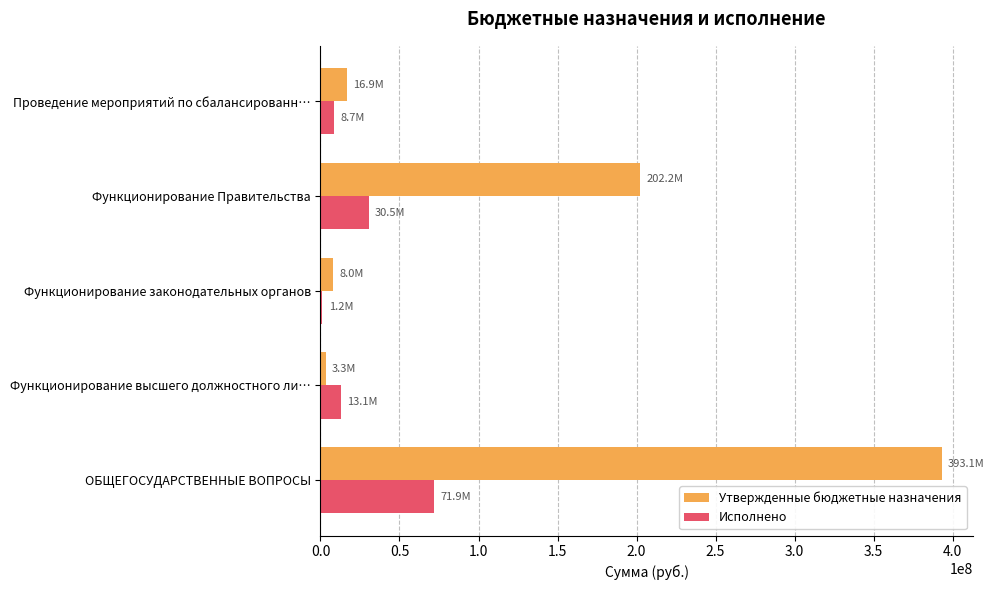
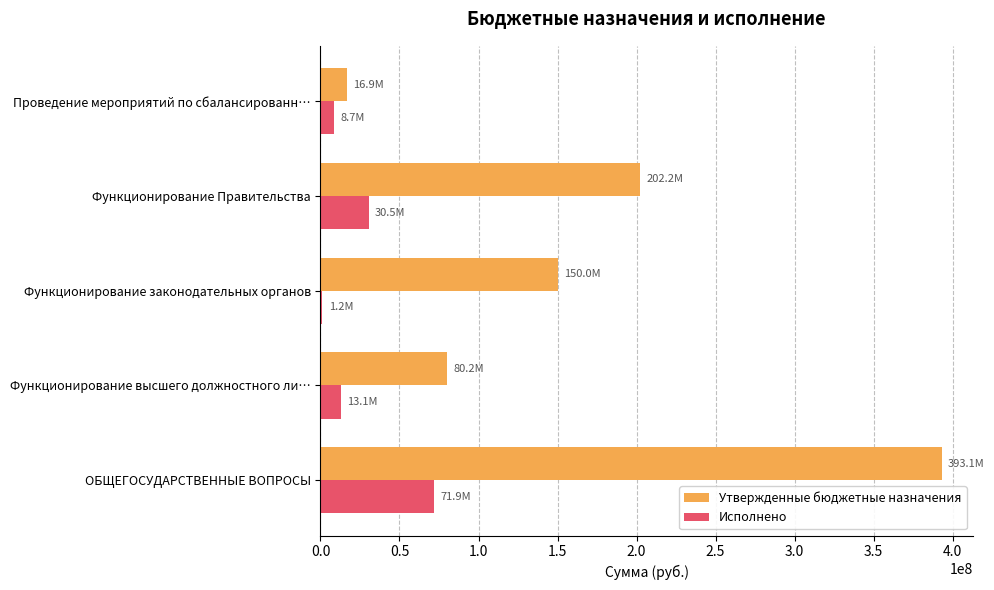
Утвержденные бюджетные назначения, Функционирование законодательных органов: 8.0M -> 150.0M
Утвержденные бюджетные назначения, Функционирование высшего должностного ли…: 3.3M -> 80.2M
